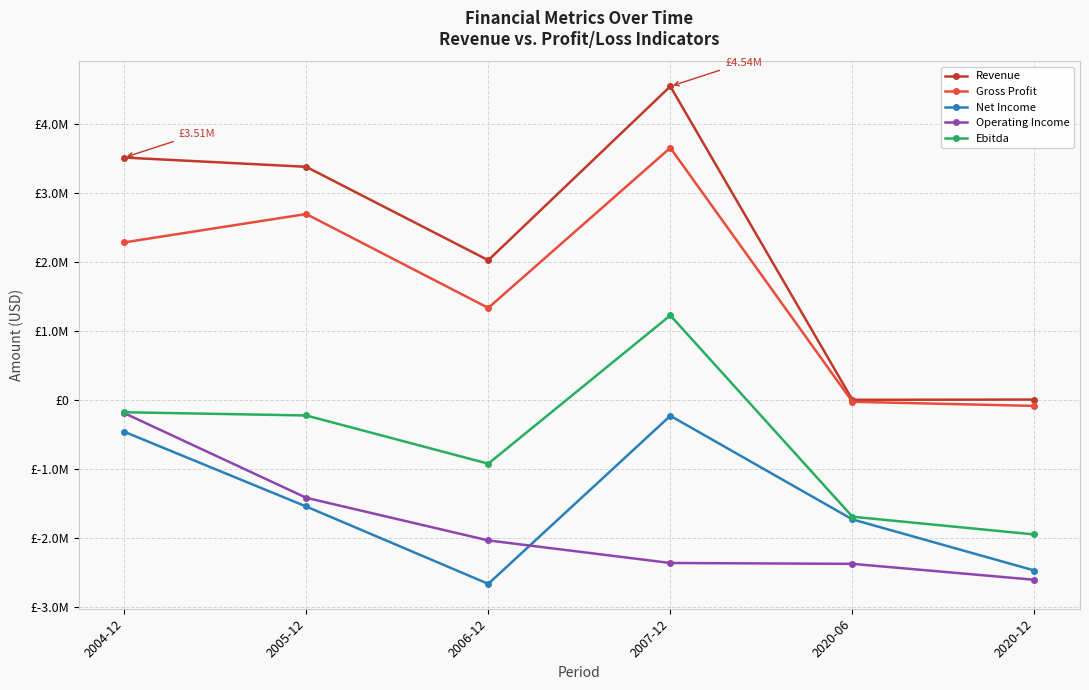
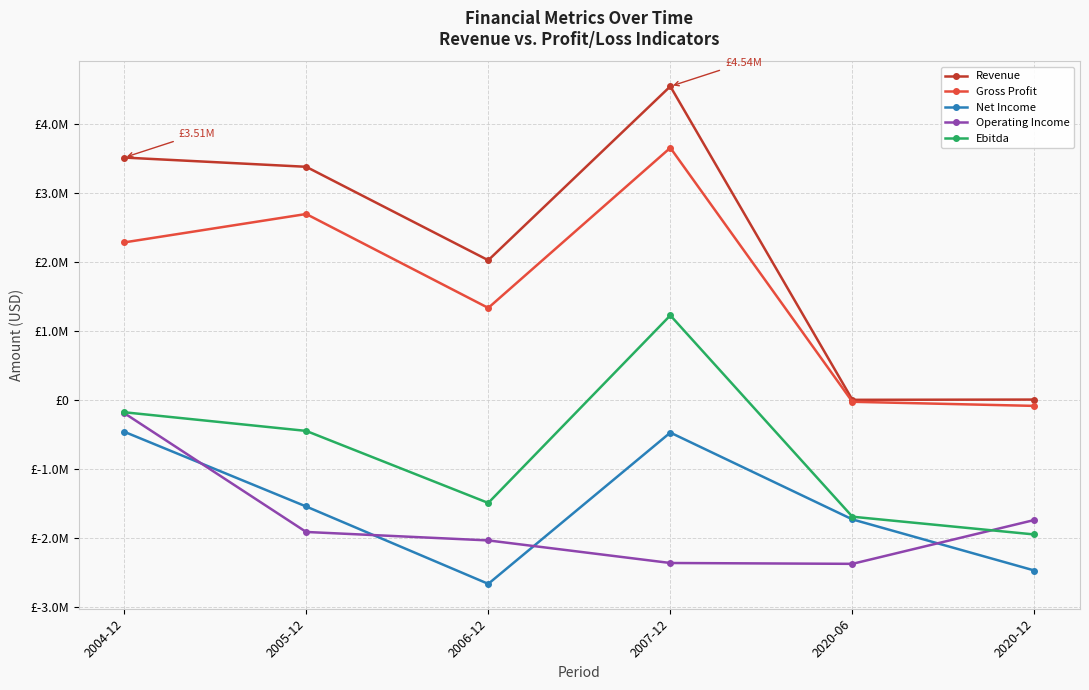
Operating Income, 2005-12: £-1400000 -> £-1900000
Ebitda, 2005-12: £-200000 -> £-400000
Ebitda, 2006-12: £-900000 -> £-1500000
Net Income, 2007-12: £-200000 -> £-500000
Operating Income, 2020-12: £-2600000 -> £-1700000
